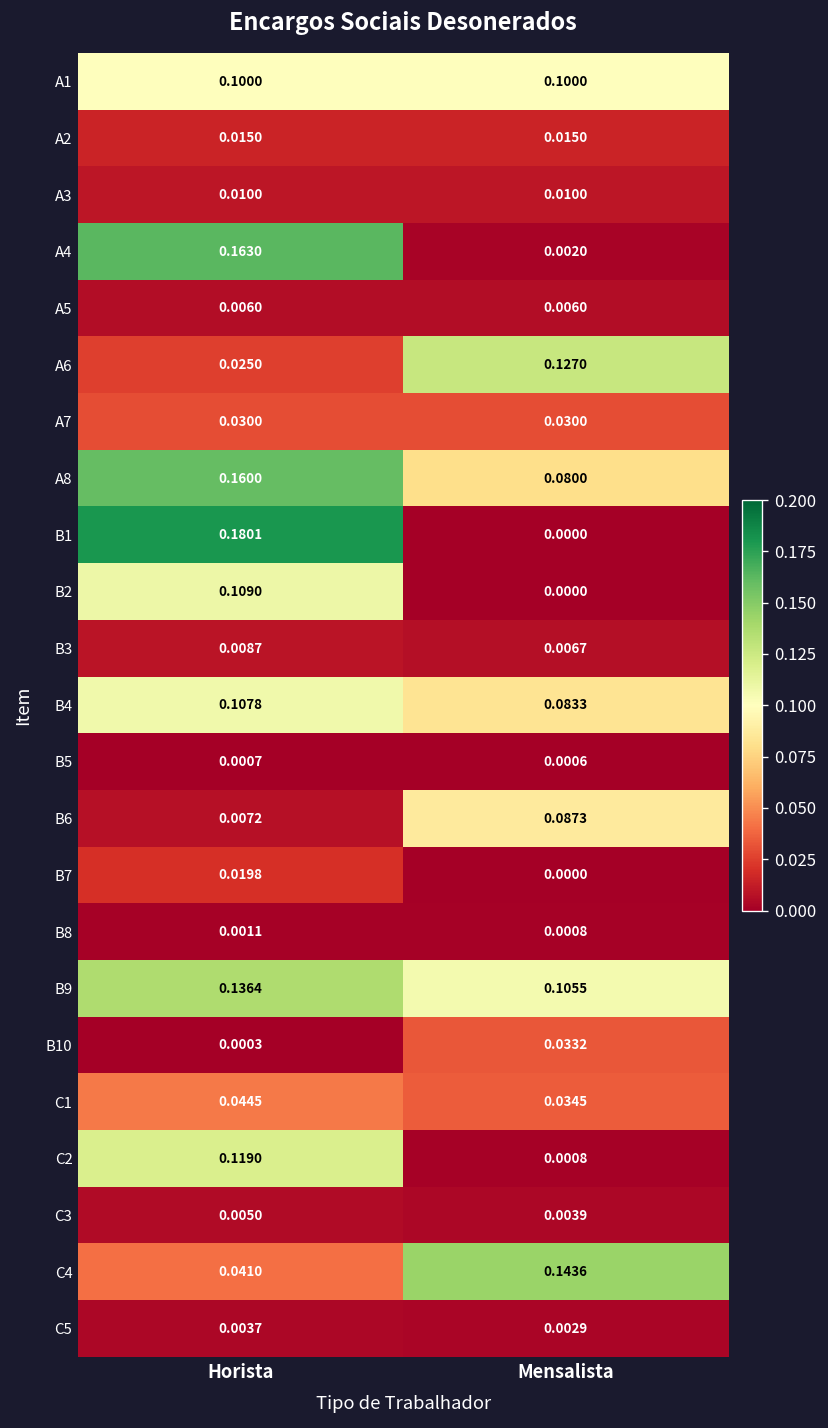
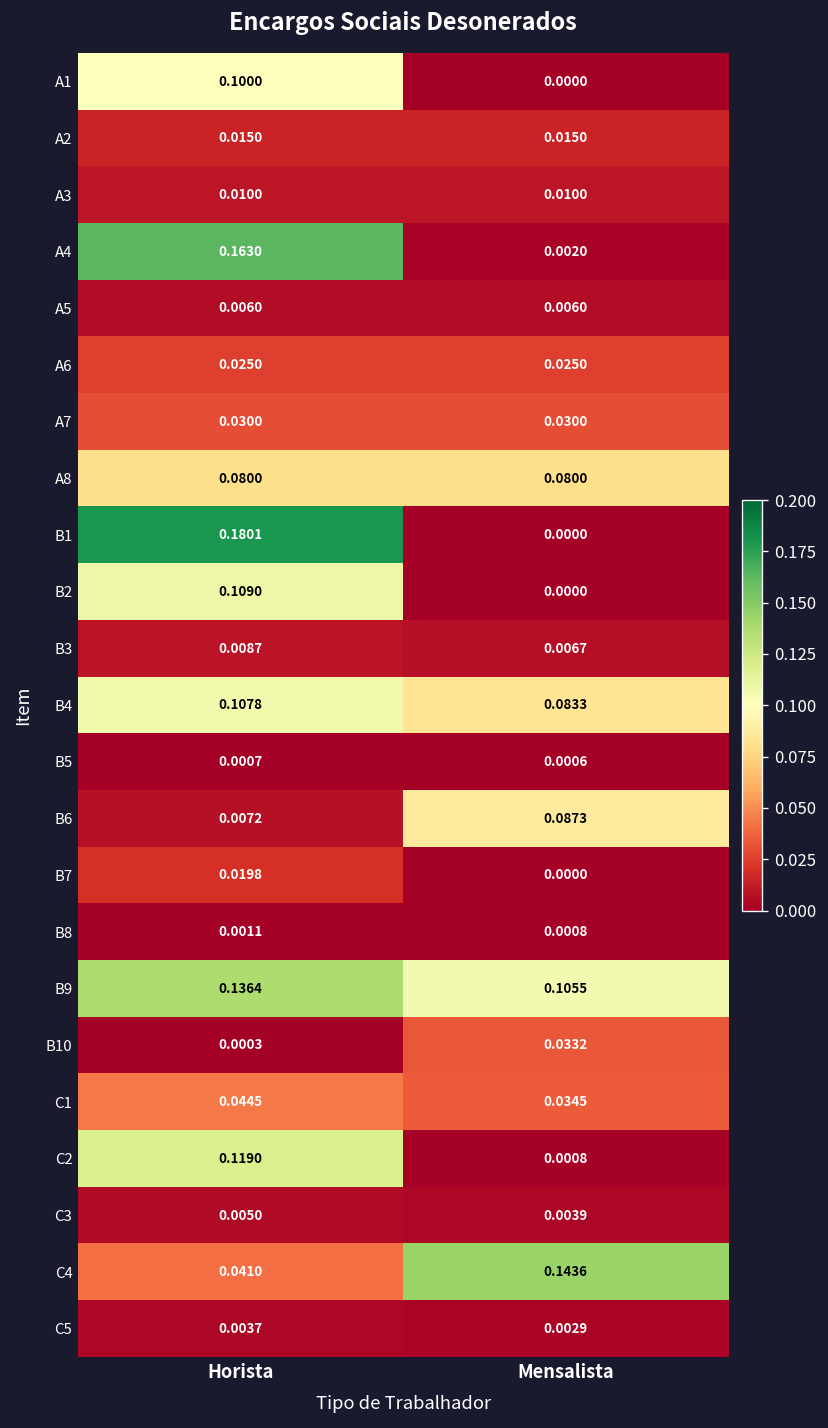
A1, Mensalista: 0.1000 -> 0.0000
A6, Mensalista: 0.1270 -> 0.0250
A8, Horista: 0.1600 -> 0.0800
